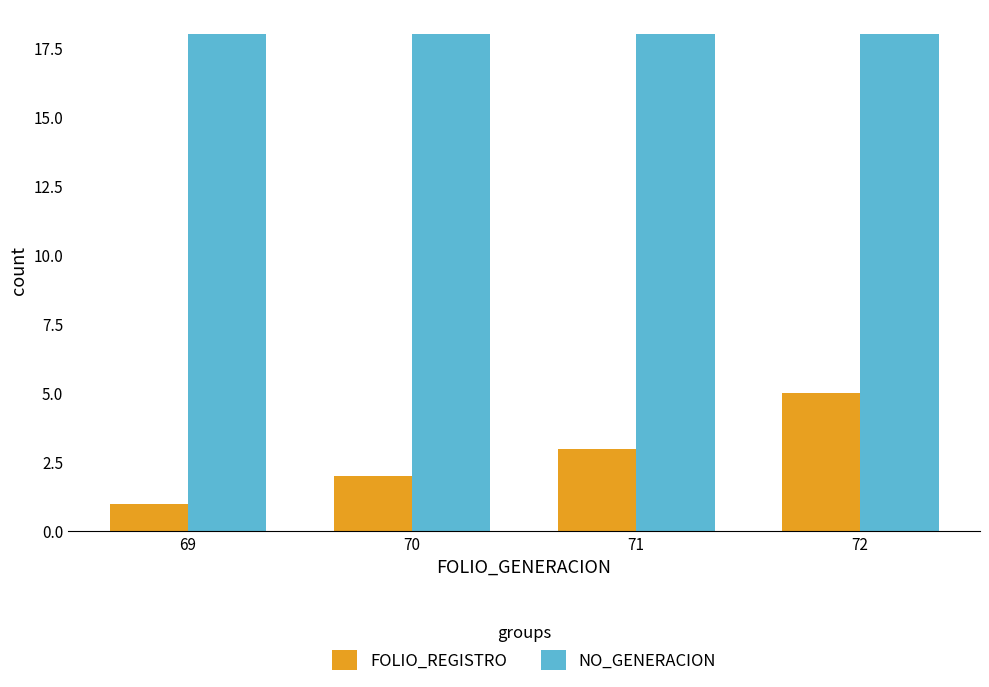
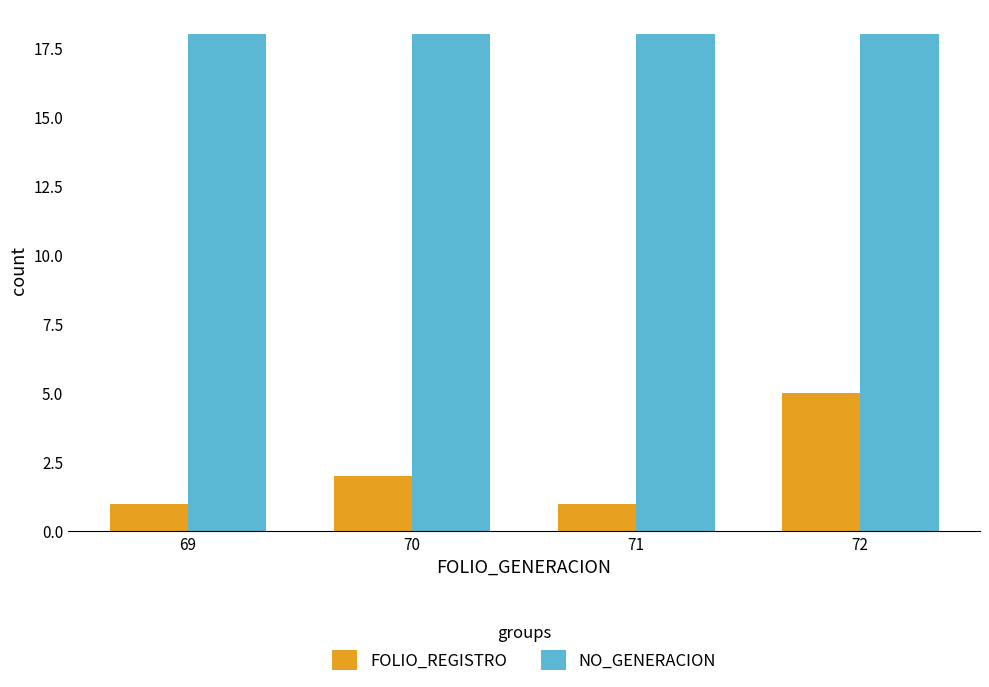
FOLIO_REGISTRO, 71: 3 -> 1
